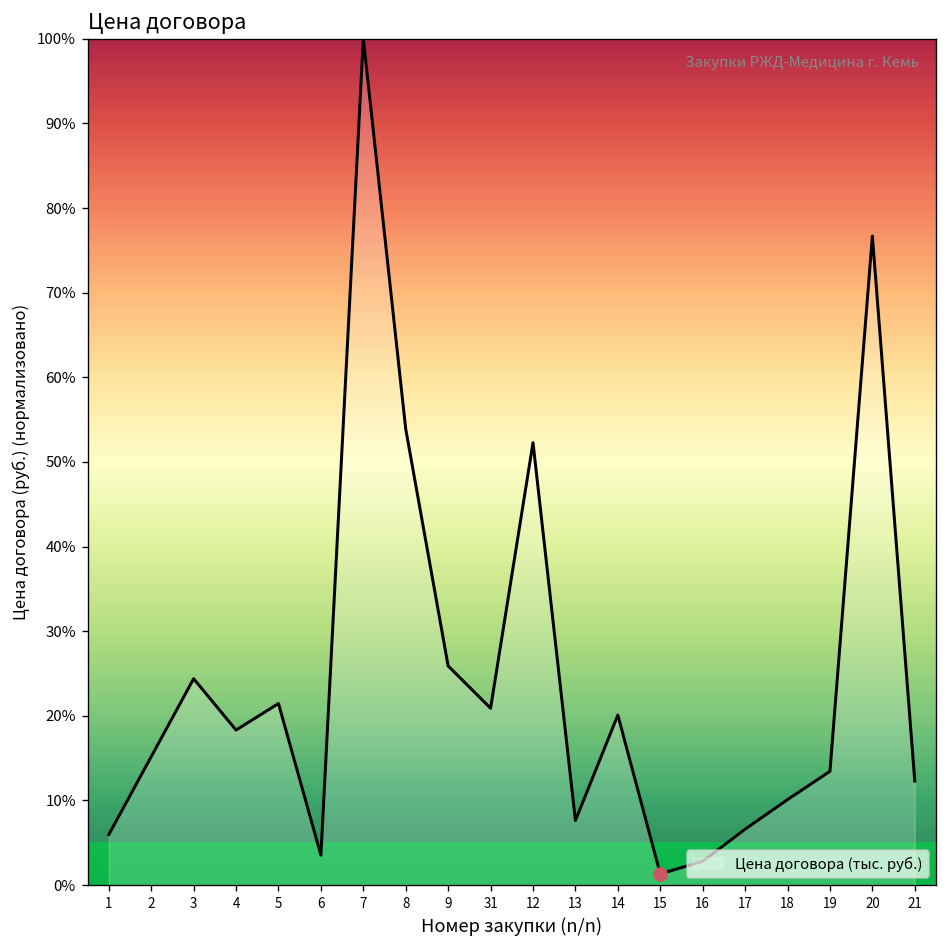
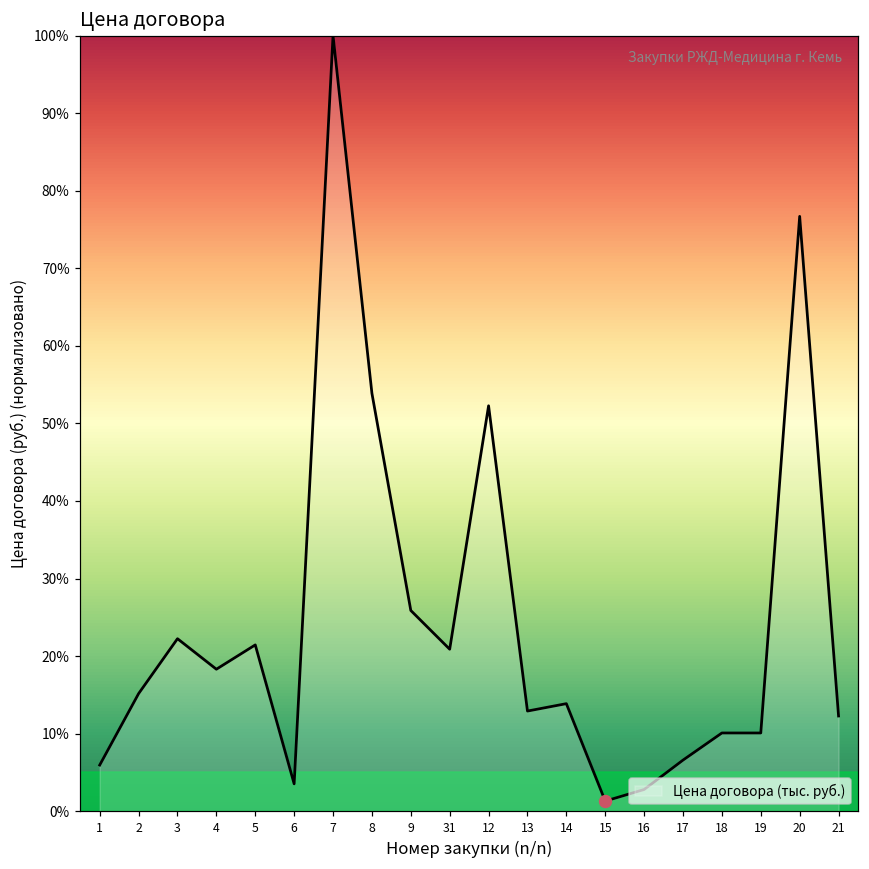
Цена договора (тыс. руб.), 3: 24% -> 22%
Цена договора (тыс. руб.), 13: 8% -> 13%
Цена договора (тыс. руб.), 14: 20% -> 14%
Цена договора (тыс. руб.), 19: 13% -> 10%
